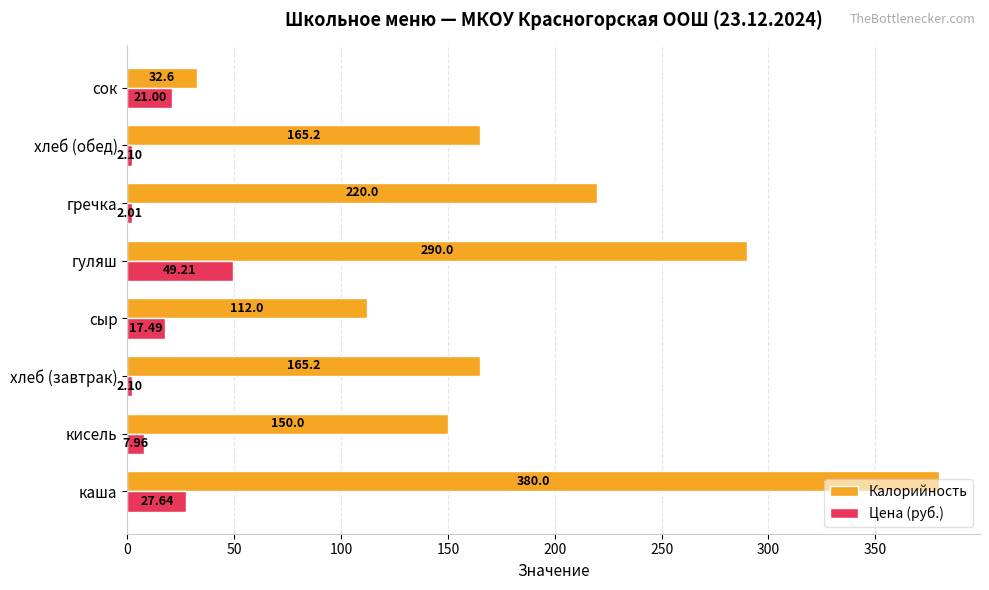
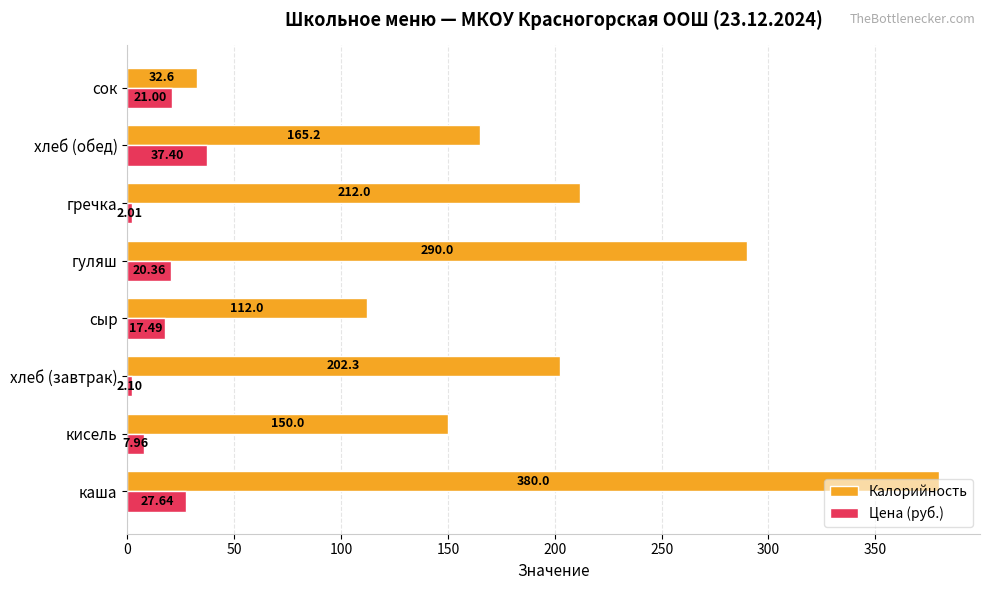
Цена (руб.), хлеб (обед): 2.10 -> 37.40
Калорийность, гречка: 220.0 -> 212.0
Цена (руб.), гуляш: 49.21 -> 20.36
Калорийность, хлеб (завтрак): 165.2 -> 202.3
